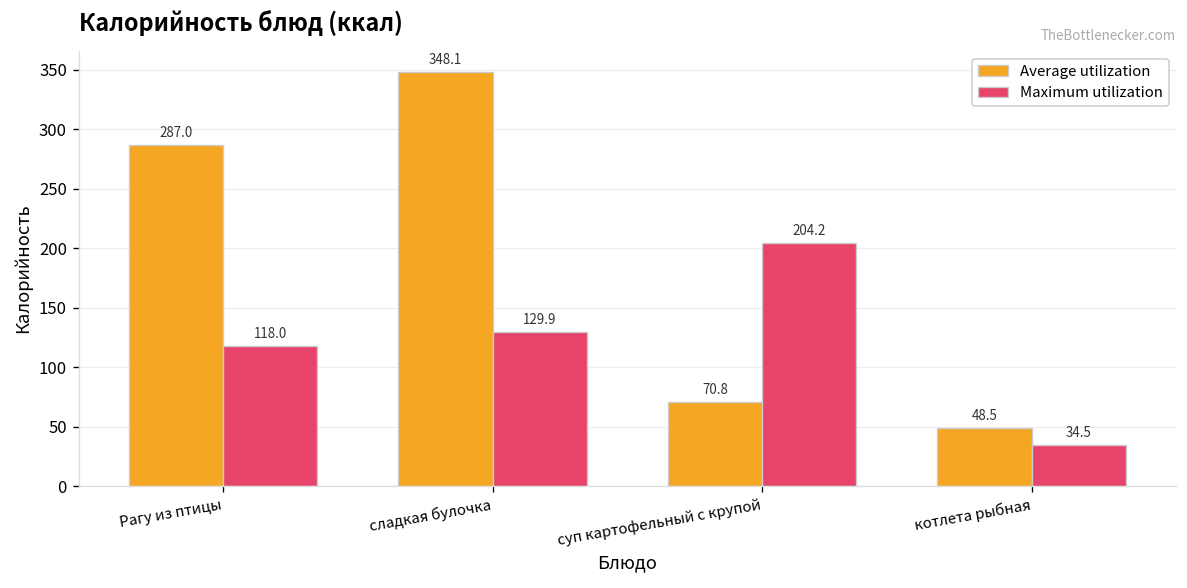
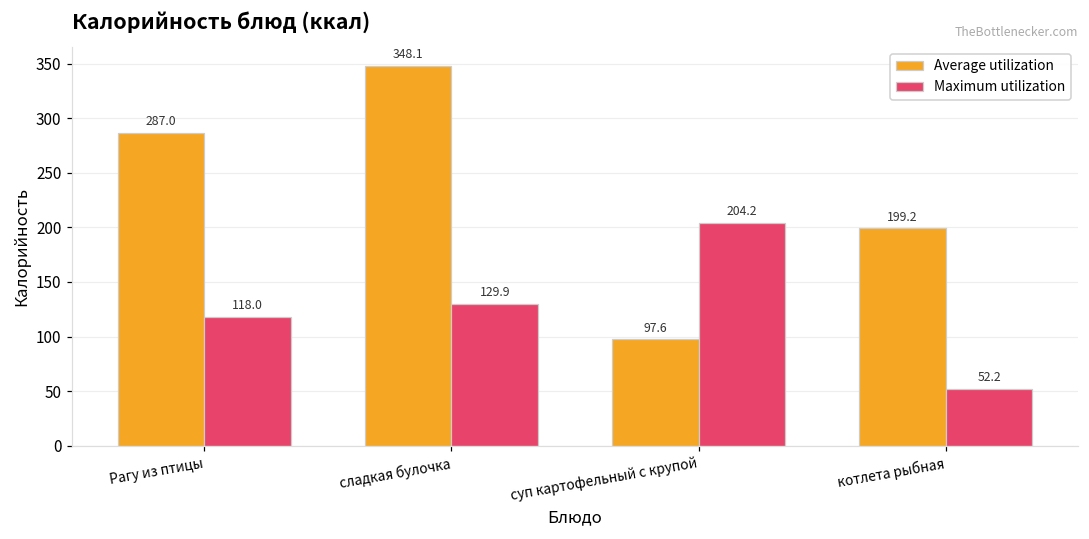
Average utilization, суп картофельный с крупой: 70.8 -> 97.6
Average utilization, котлета рыбная: 48.5 -> 199.2
Maximum utilization, котлета рыбная: 34.5 -> 52.2
